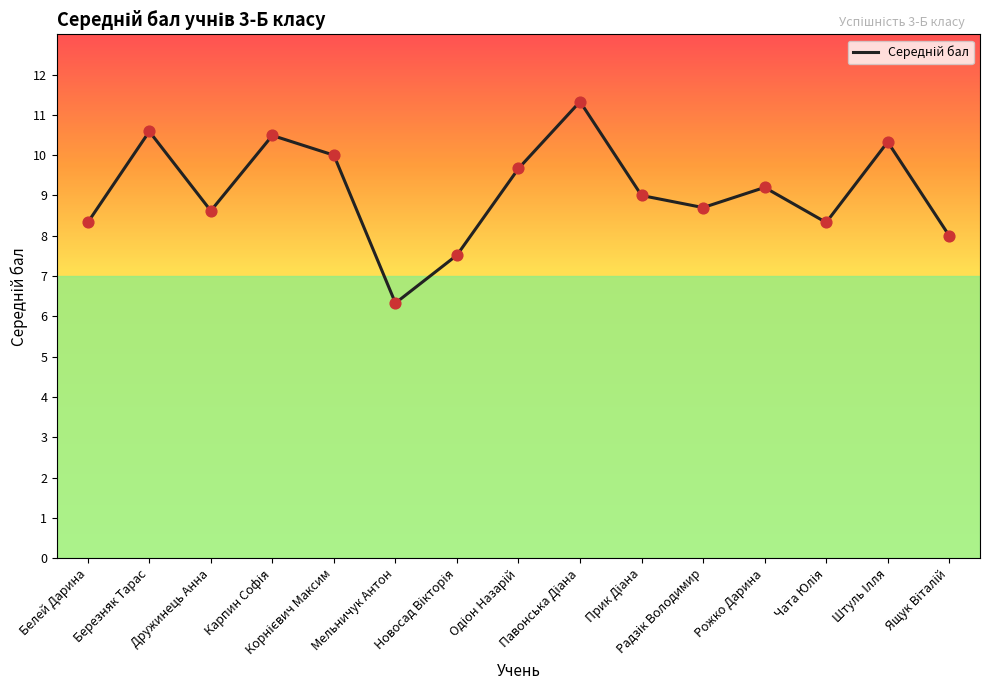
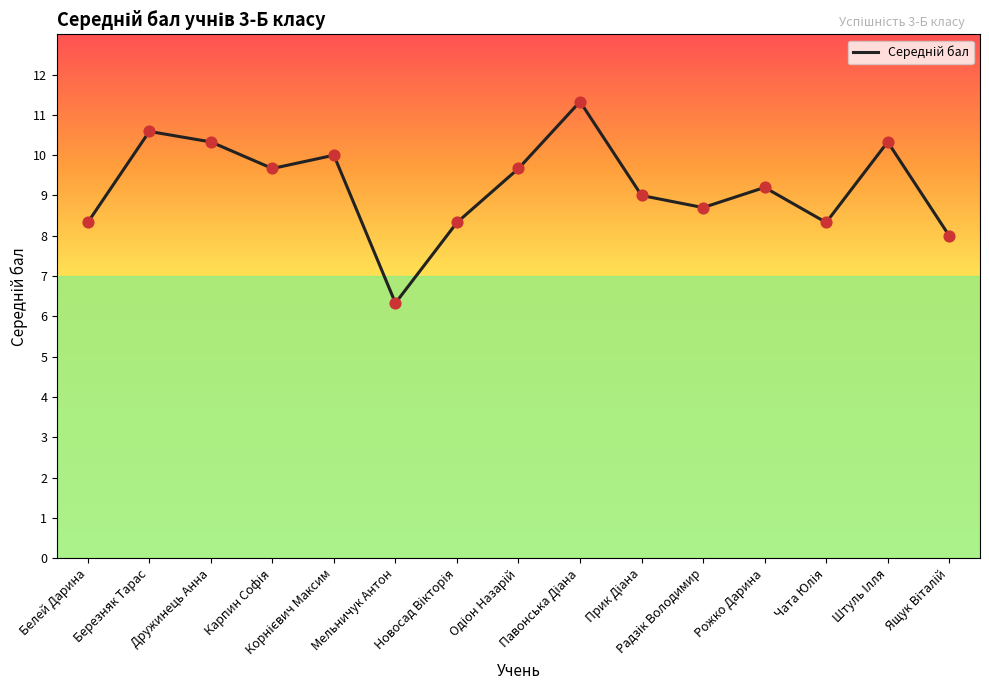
Дружинець Анна: 8.6 -> 10.3
Карпин Софія: 10.5 -> 9.7
Новосад Вікторія: 7.5 -> 8.3
